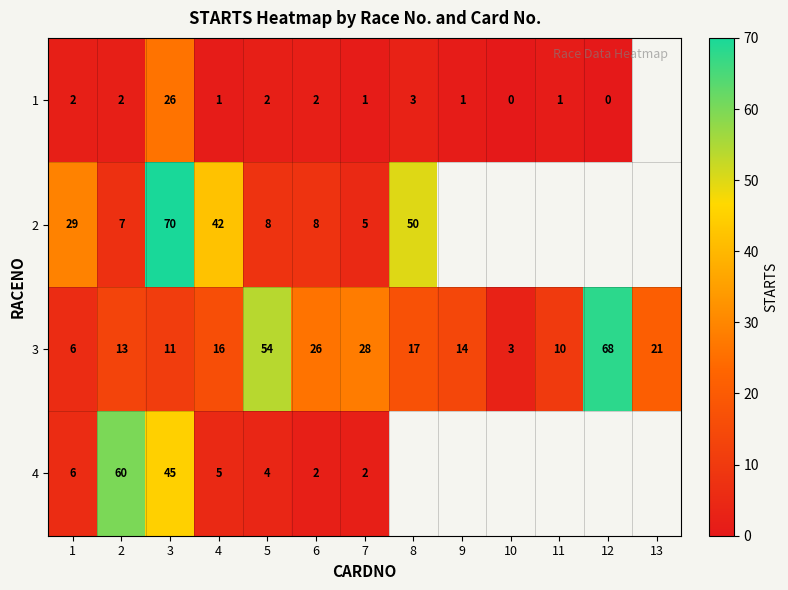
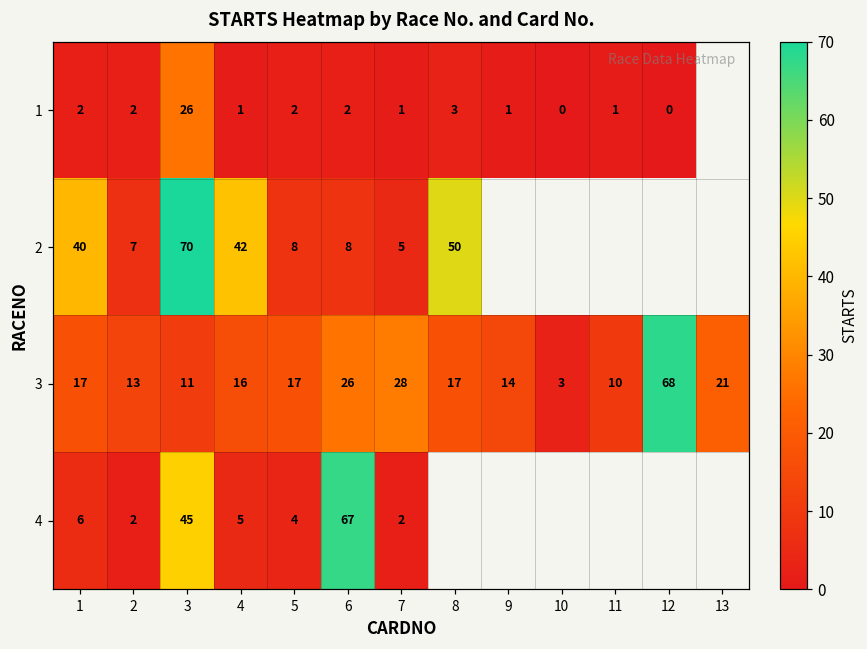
2, 1: 29 -> 40
3, 1: 6 -> 17
3, 5: 54 -> 17
4, 2: 60 -> 2
4, 6: 2 -> 67
